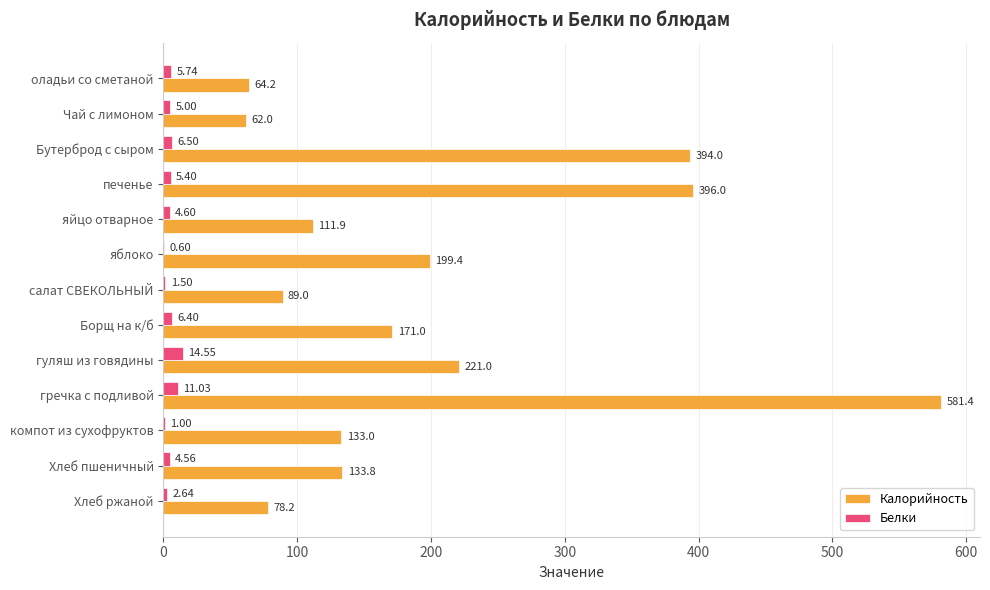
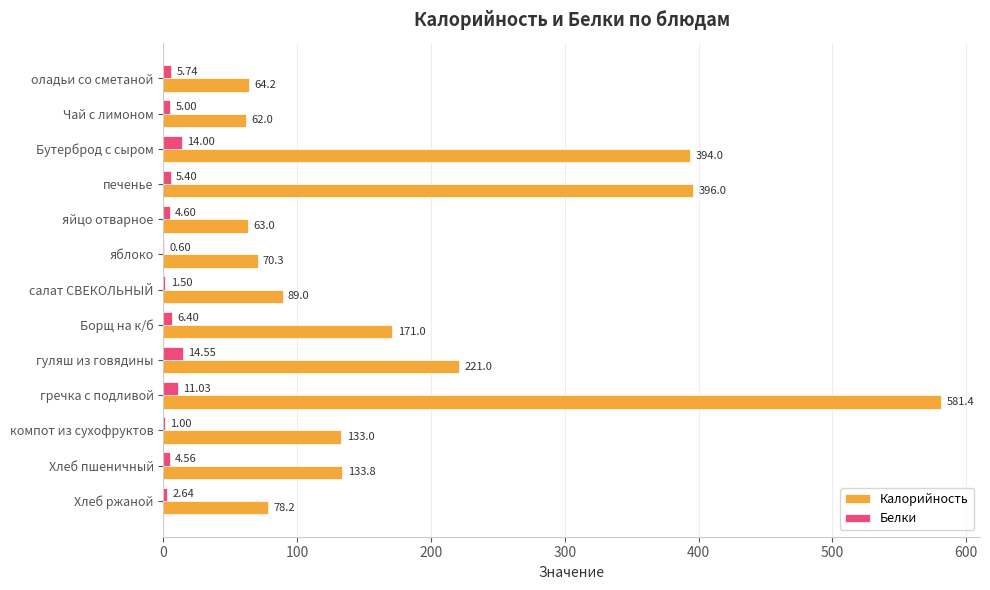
Белки, Бутерброд с сыром: 6.50 -> 14.00
Калорийность, яйцо отварное: 111.9 -> 63.0
Калорийность, яблоко: 199.4 -> 70.3
